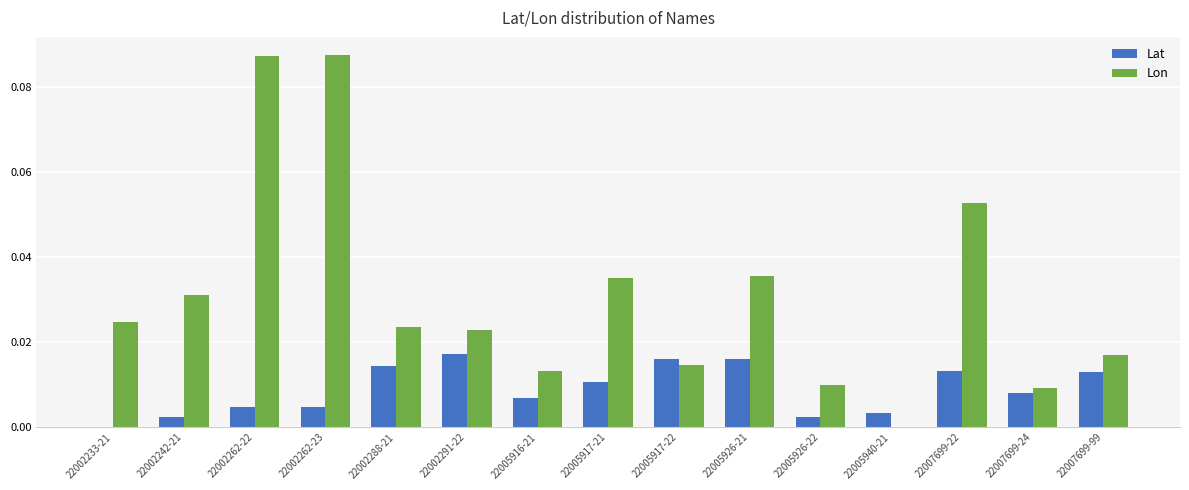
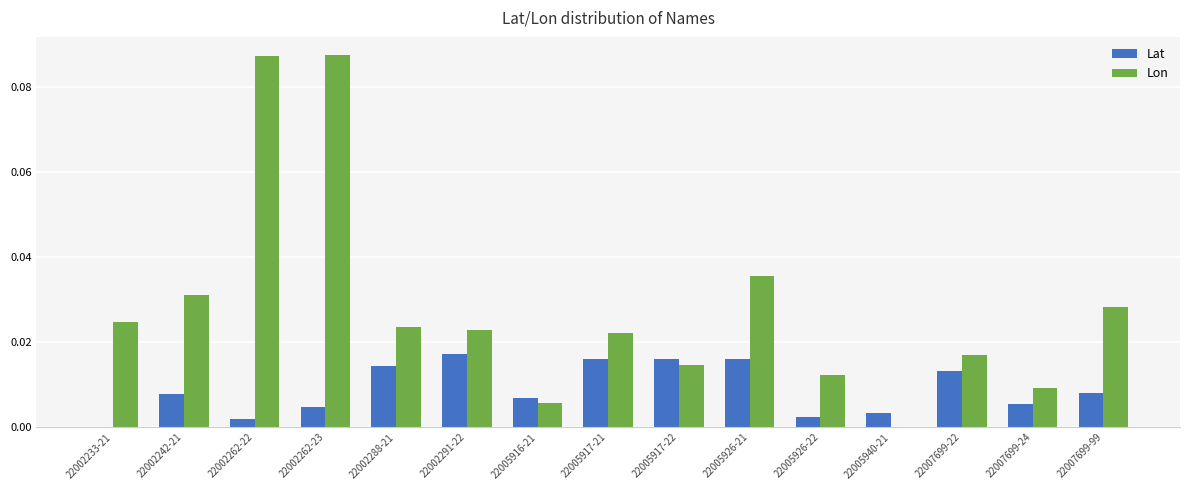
Lat, 22002242-21: 0.002 -> 0.008
Lat, 22002262-22: 0.005 -> 0.002
Lon, 22005916-21: 0.013 -> 0.006
Lat, 22005917-21: 0.011 -> 0.016
Lon, 22005917-21: 0.035 -> 0.022
Lon, 22005926-22: 0.010 -> 0.012
Lon, 22007699-22: 0.053 -> 0.017
Lat, 22007699-24: 0.008 -> 0.006
Lat, 22007699-99: 0.013 -> 0.008
Lon, 22007699-99: 0.017 -> 0.028
